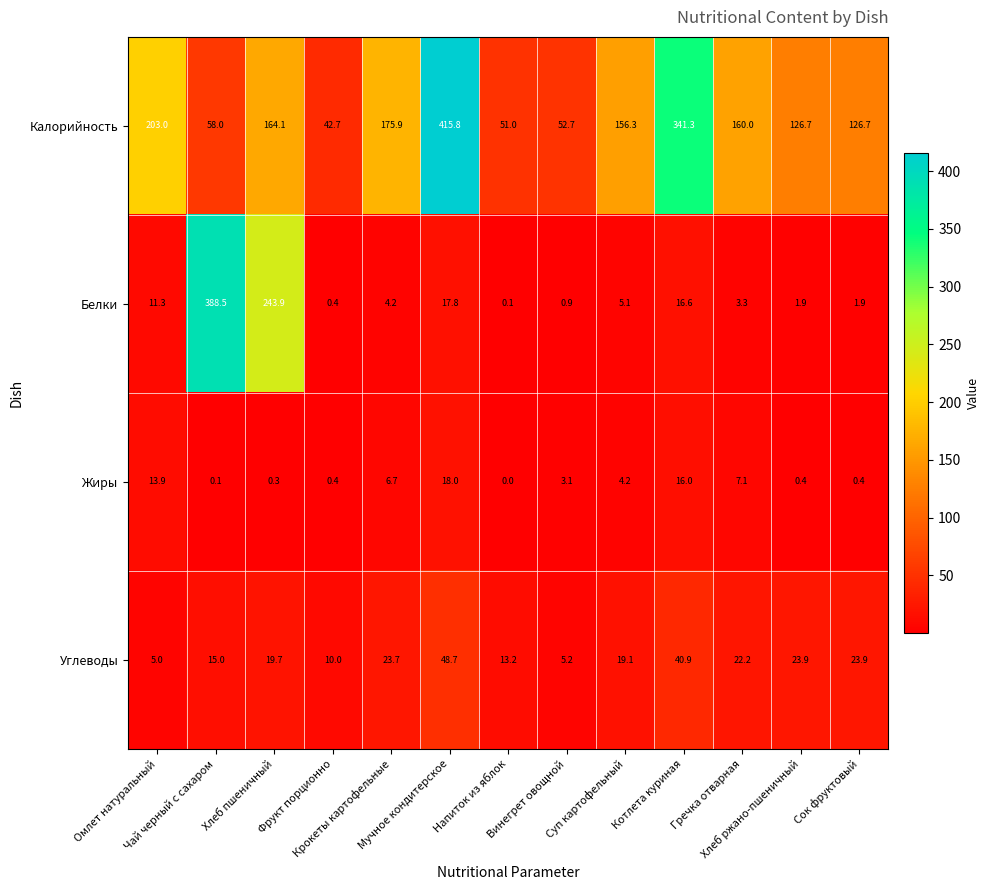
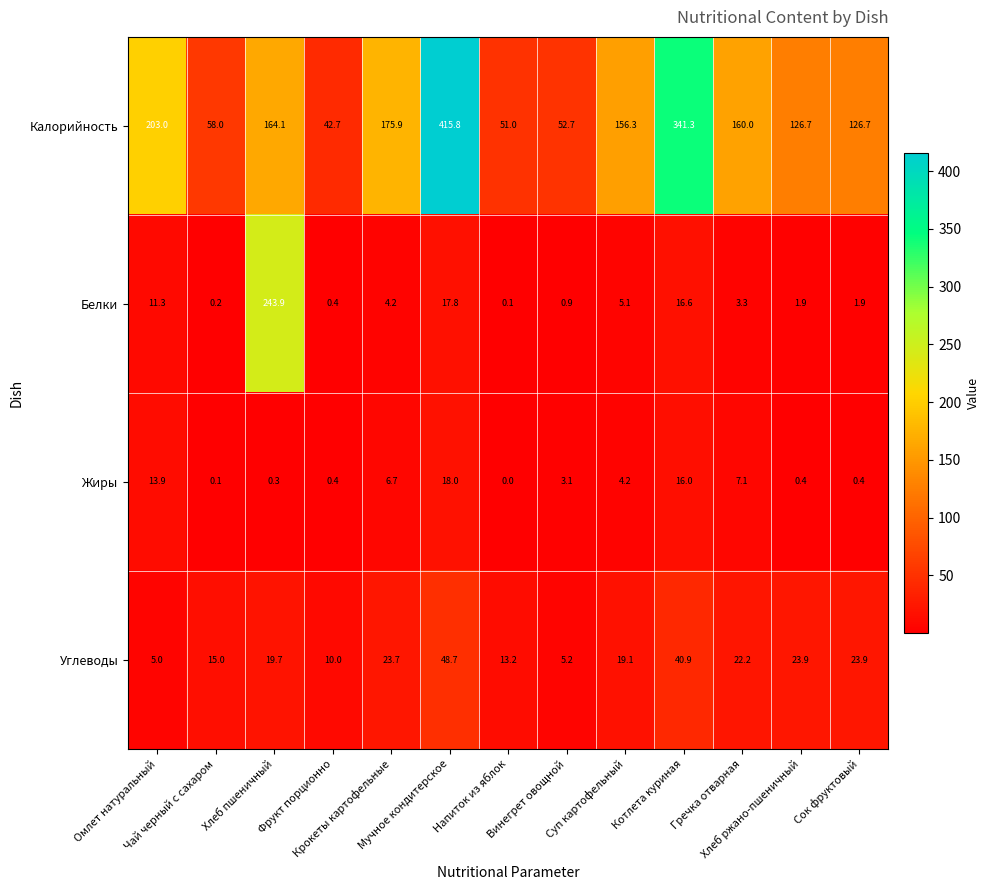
Белки, Чай черный с сахаром: 388.5 -> 0.2
